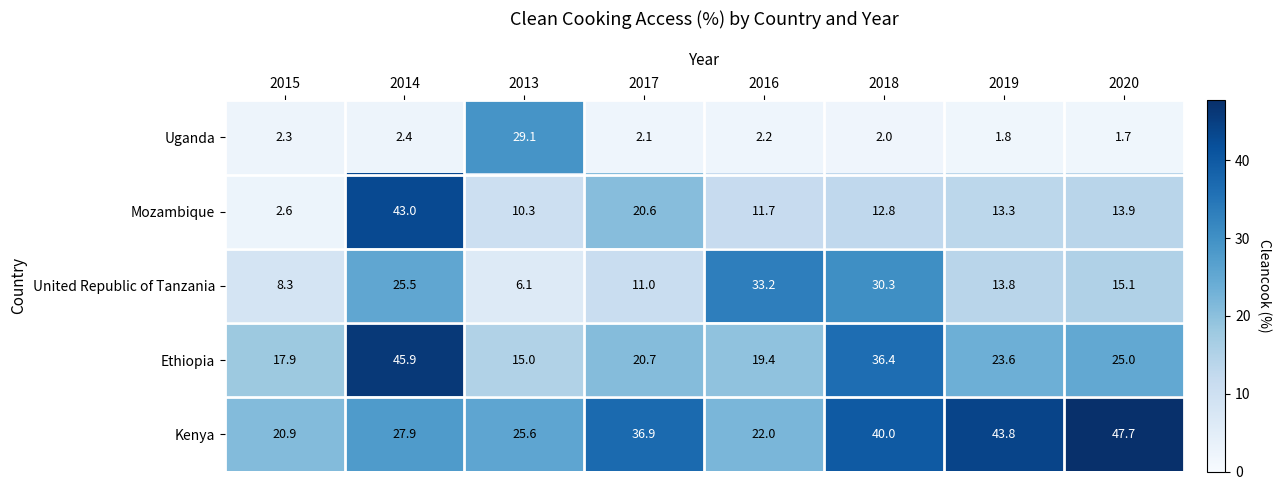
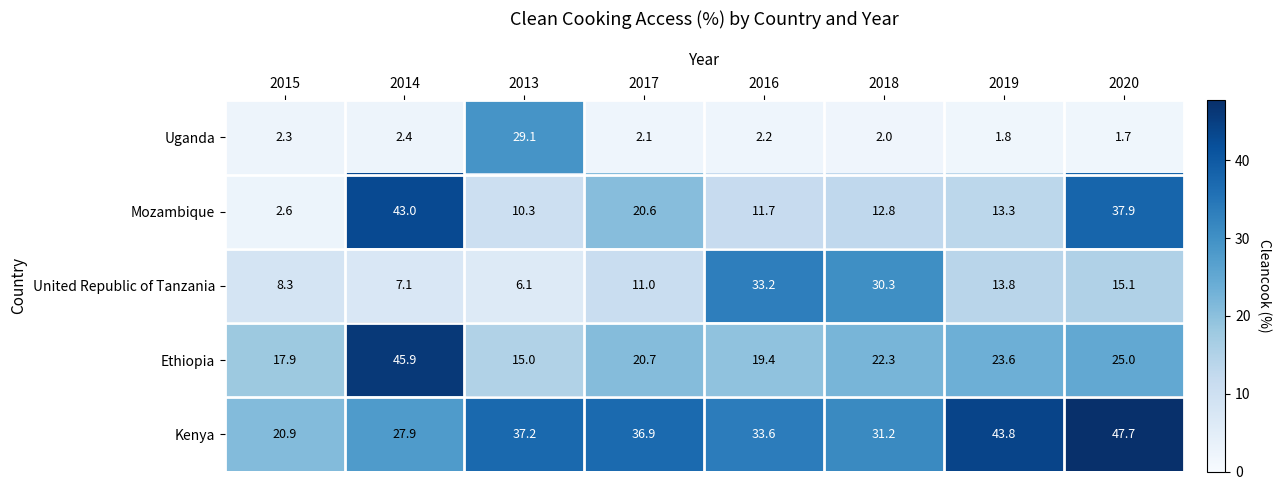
Mozambique, 2020: 13.9 -> 37.9
United Republic of Tanzania, 2014: 25.5 -> 7.1
Ethiopia, 2018: 36.4 -> 22.3
Kenya, 2013: 25.6 -> 37.2
Kenya, 2016: 22.0 -> 33.6
Kenya, 2018: 40.0 -> 31.2
